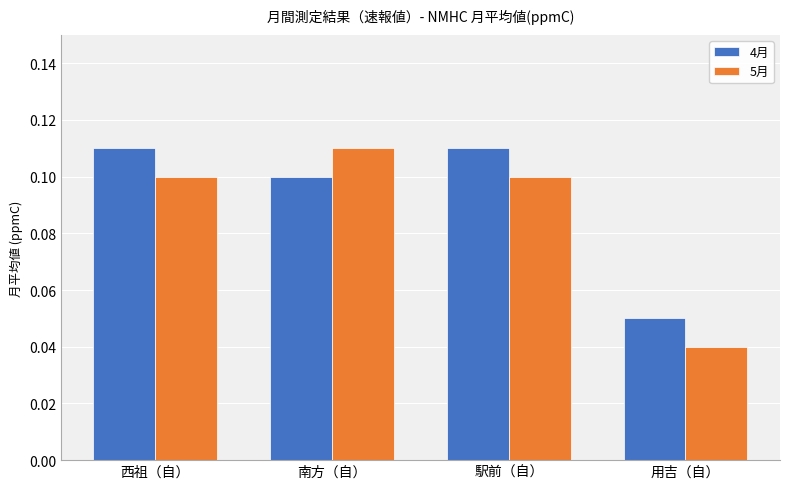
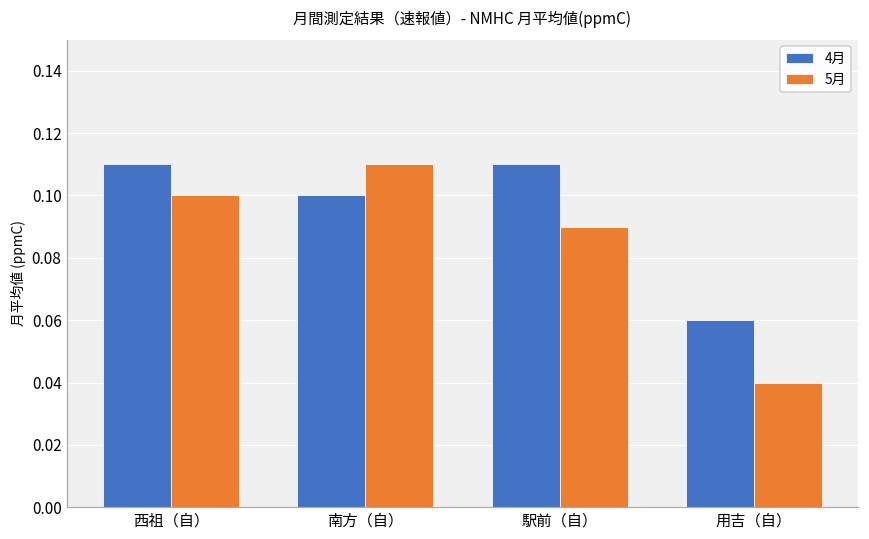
5月, 駅前（自）: 0.10 -> 0.09
4月, 用吉（自）: 0.05 -> 0.06
